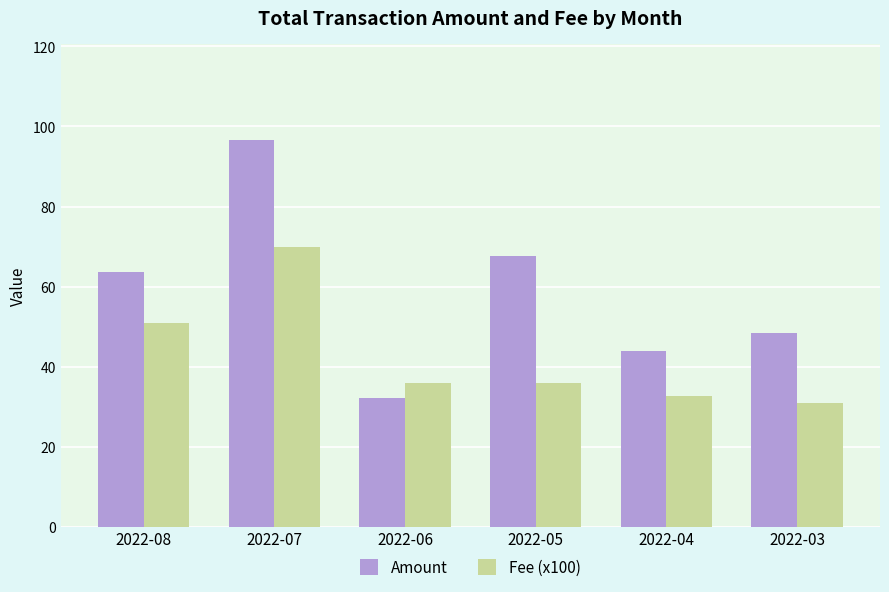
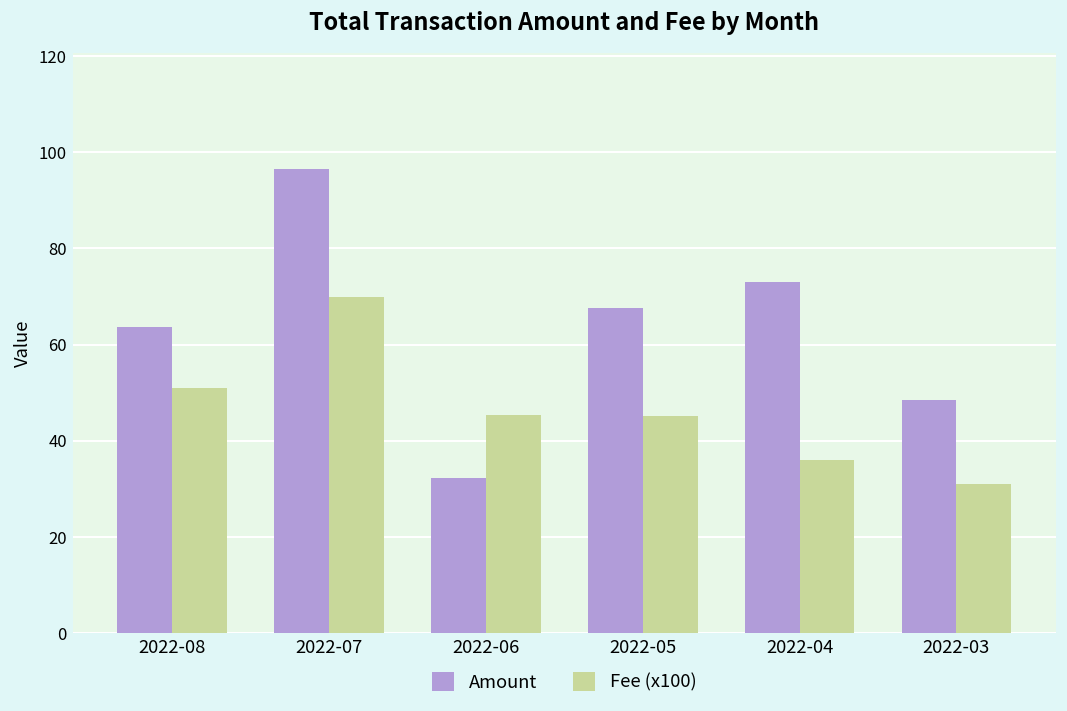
Fee (x100), 2022-06: 36 -> 45
Fee (x100), 2022-05: 36 -> 45
Amount, 2022-04: 44 -> 73
Fee (x100), 2022-04: 33 -> 36
